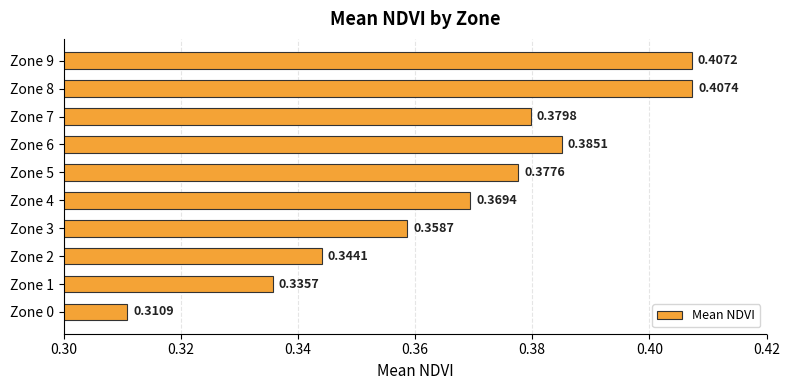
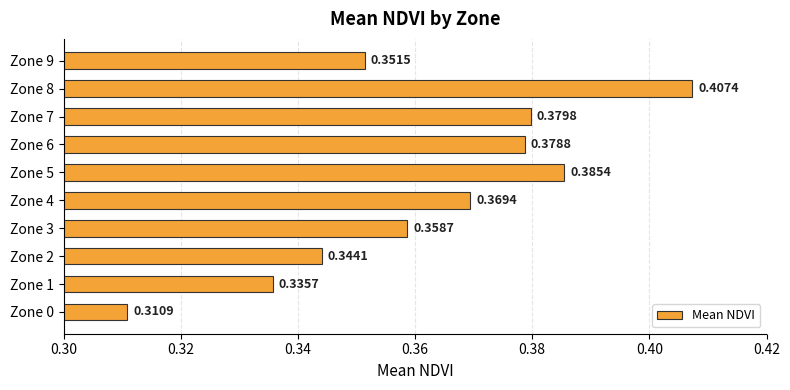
Zone 9: 0.4072 -> 0.3515
Zone 6: 0.3851 -> 0.3788
Zone 5: 0.3776 -> 0.3854
